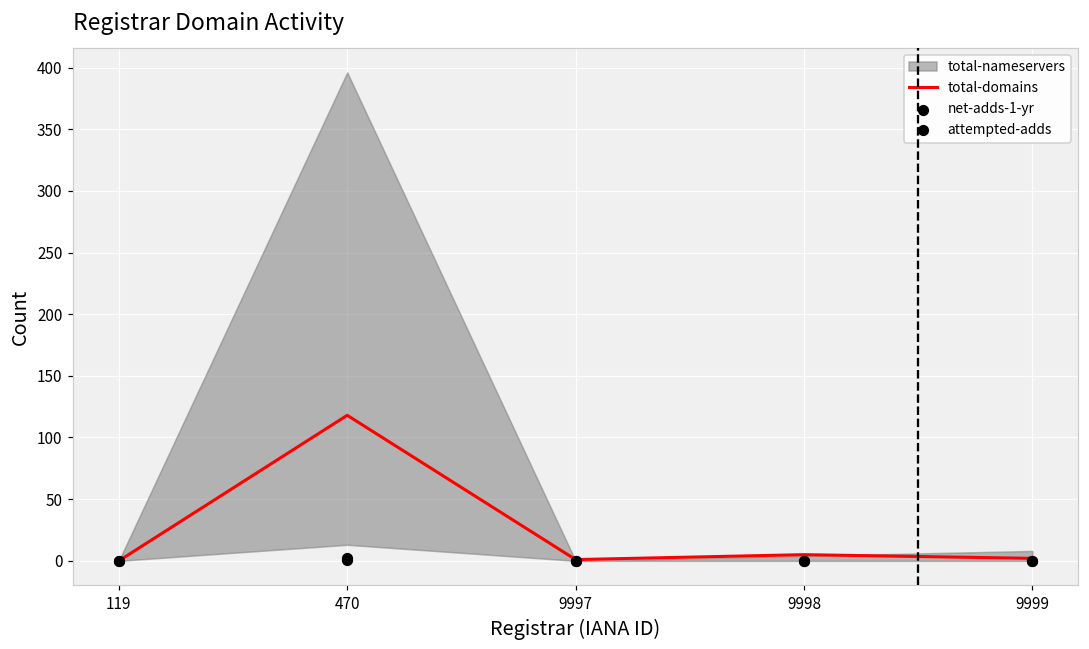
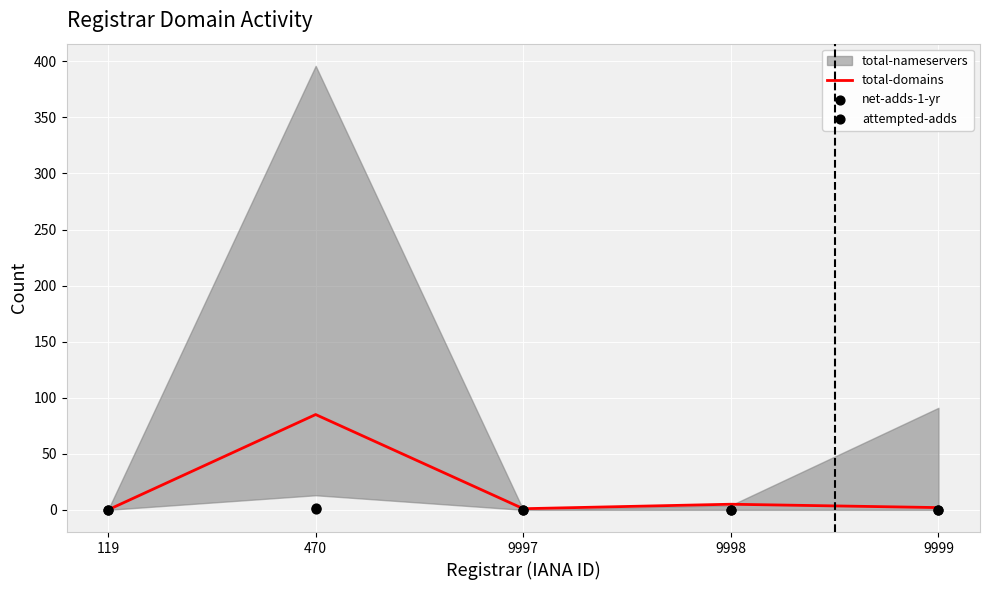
total-domains, 470: 118 -> 85
total-nameservers, 9999: 8 -> 91
